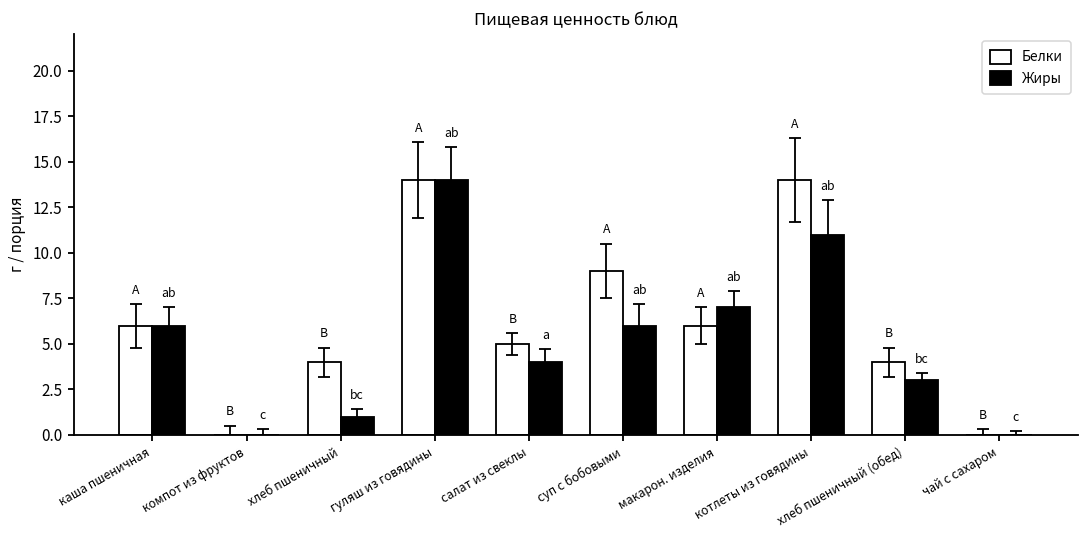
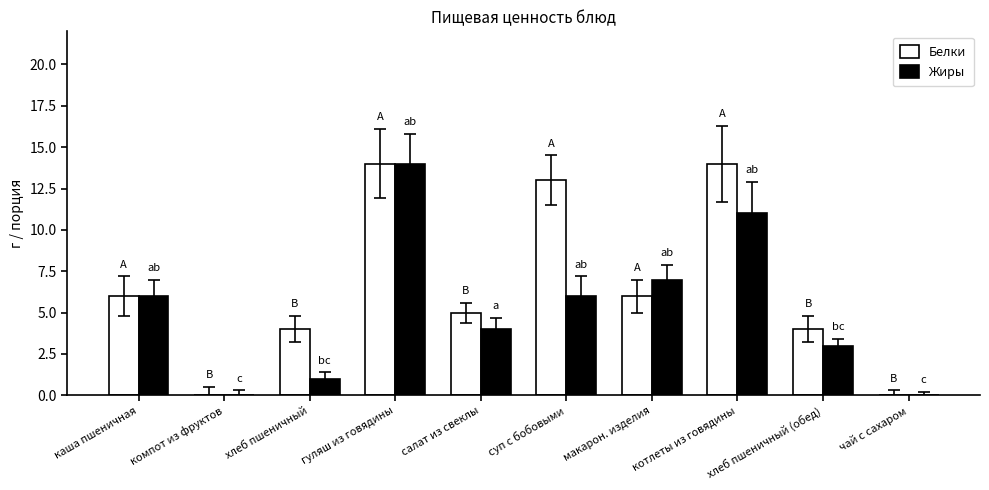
Белки, суп с бобовыми: 9 -> 13
